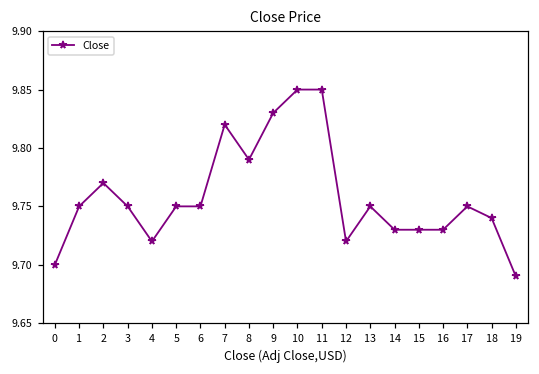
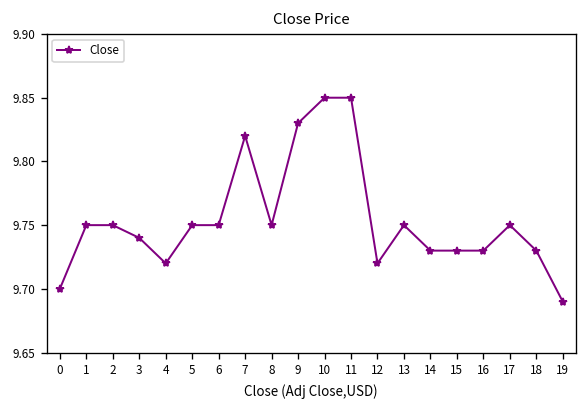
2: 9.77 -> 9.75
3: 9.75 -> 9.74
8: 9.79 -> 9.75
18: 9.74 -> 9.73
